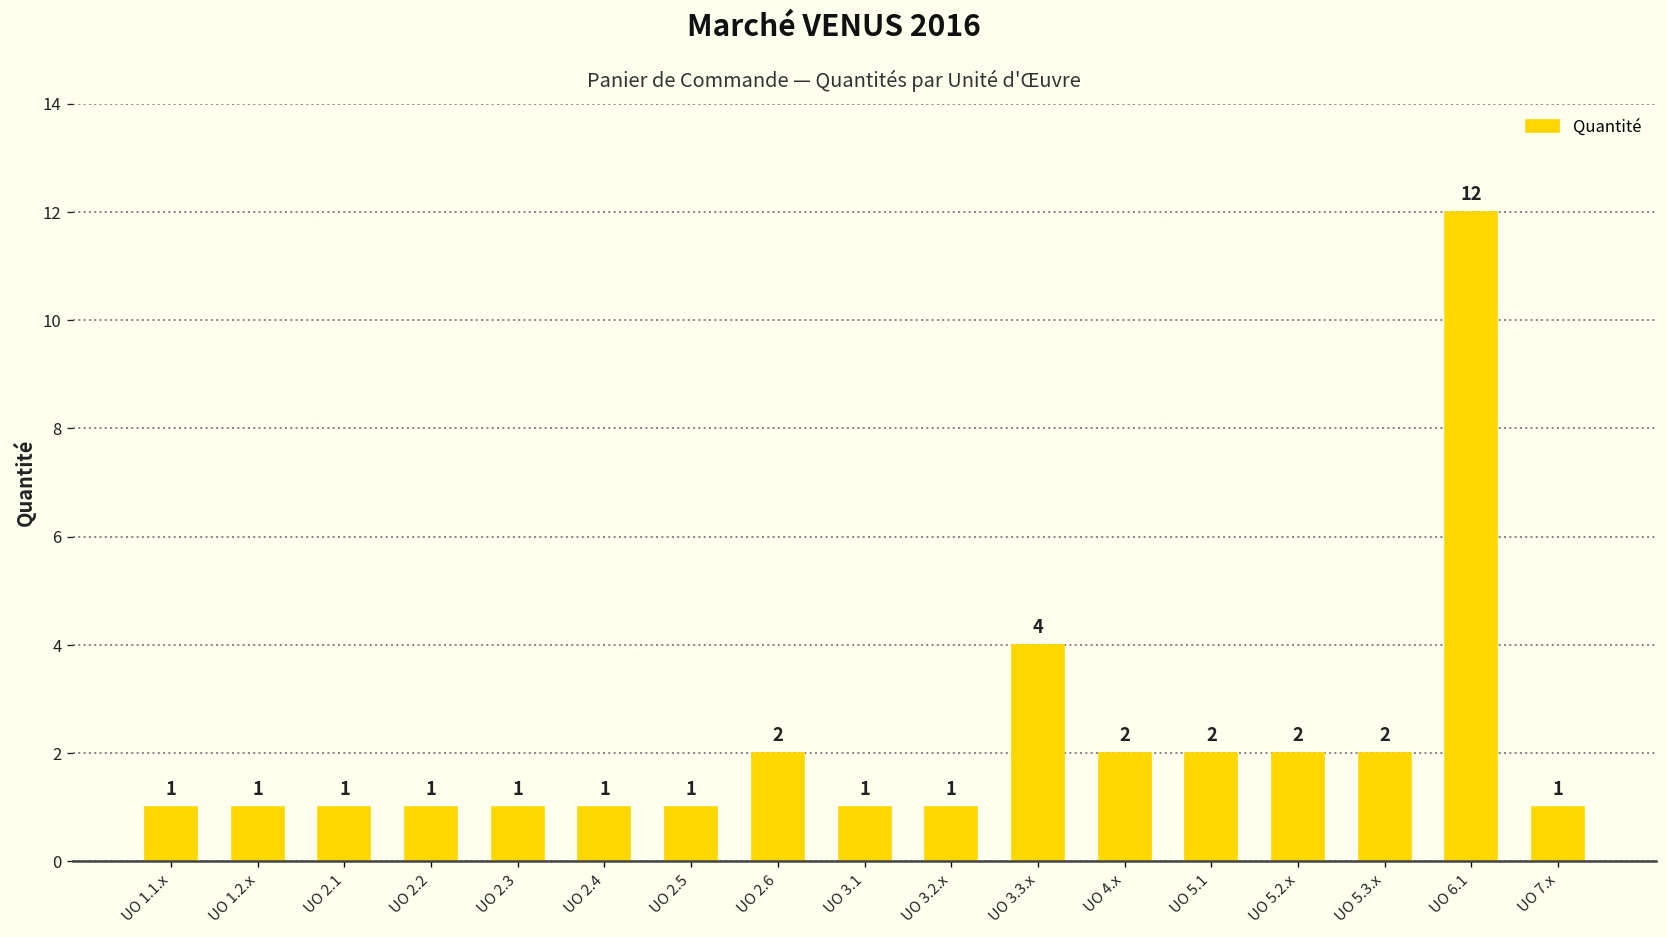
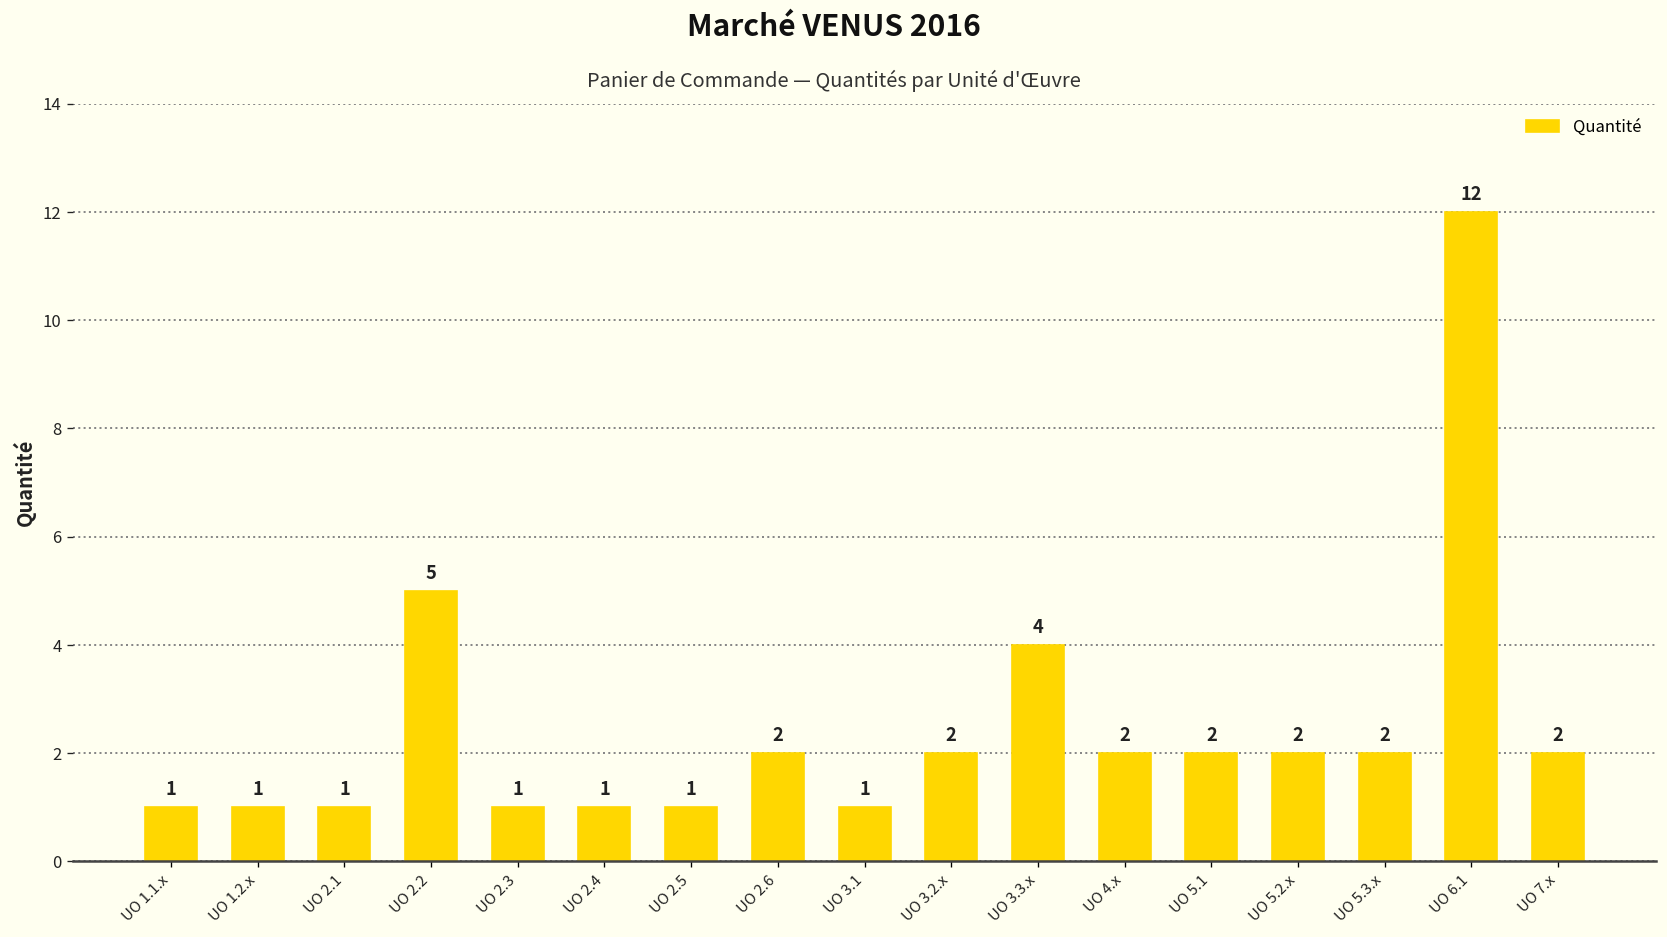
UO 2.2: 1 -> 5
UO 3.2.x: 1 -> 2
UO 7.x: 1 -> 2
